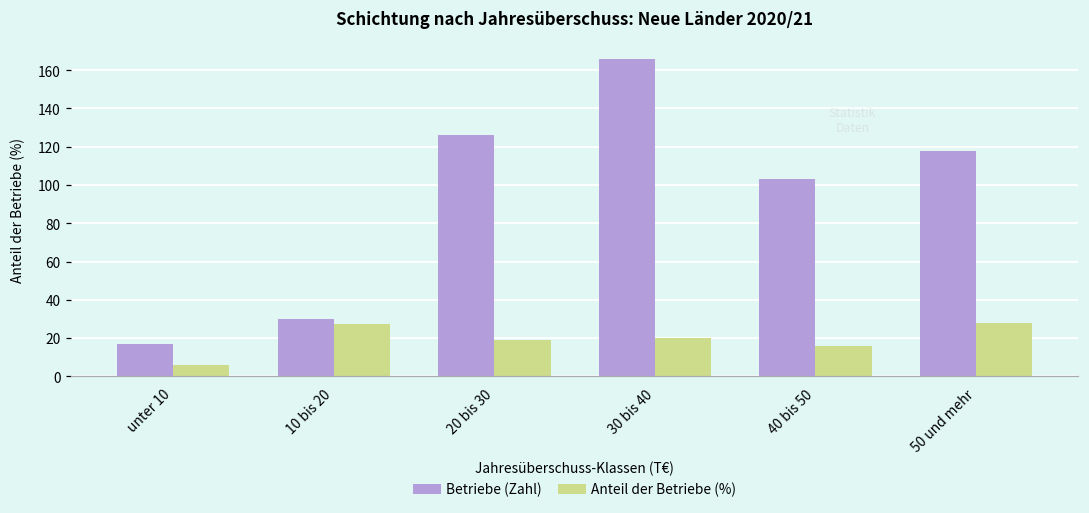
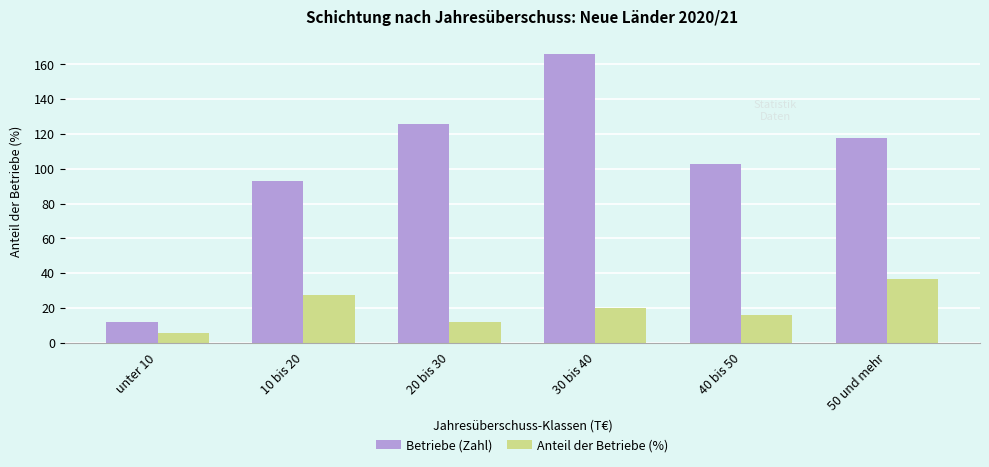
Betriebe (Zahl), unter 10: 17 -> 12
Betriebe (Zahl), 10 bis 20: 30 -> 93
Anteil der Betriebe (%), 20 bis 30: 19 -> 12
Anteil der Betriebe (%), 50 und mehr: 28 -> 36
